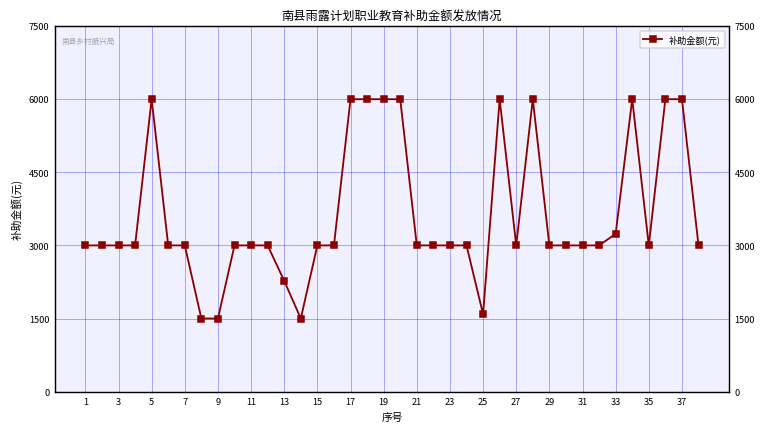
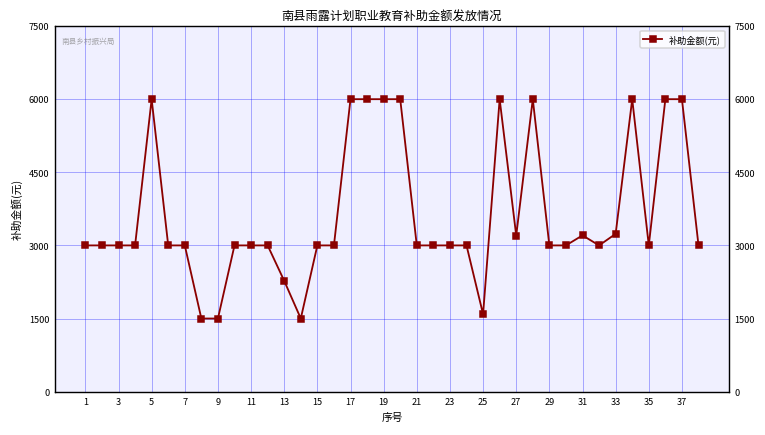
27: 3000 -> 3200
31: 3000 -> 3200
